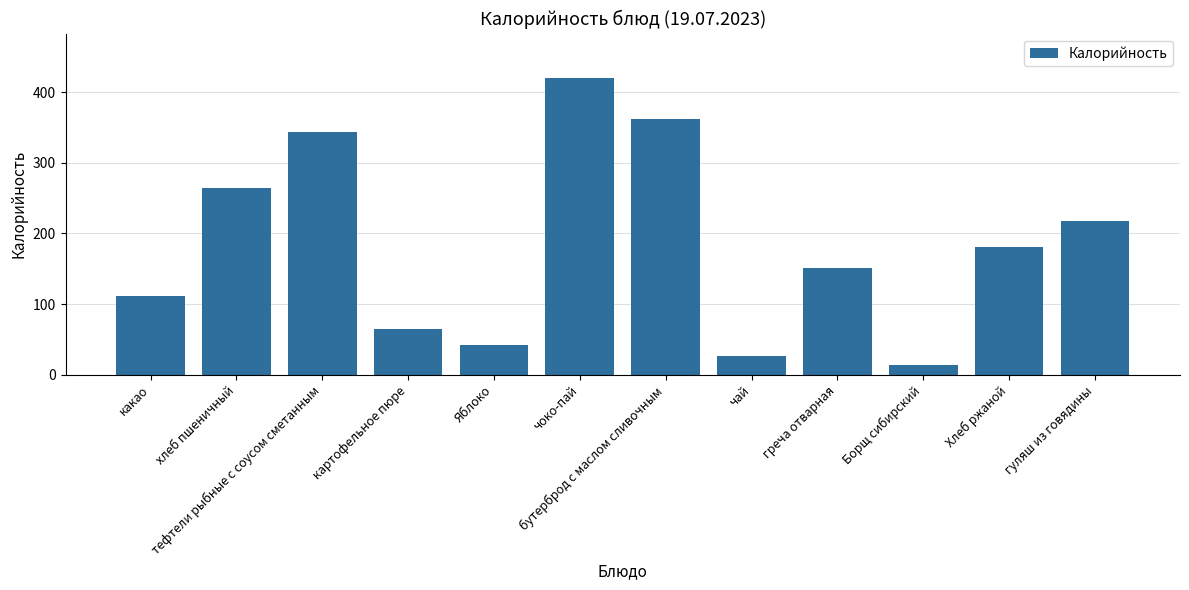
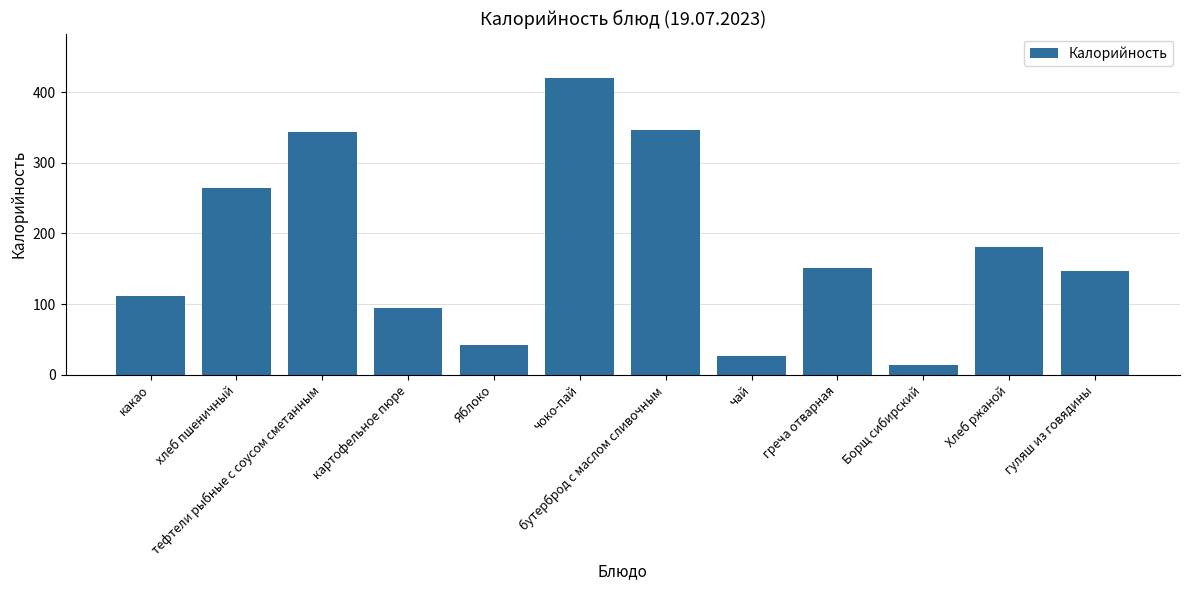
картофельное пюре: 60 -> 90
бутерброд с маслом сливочным: 360 -> 350
гуляш из говядины: 220 -> 150
